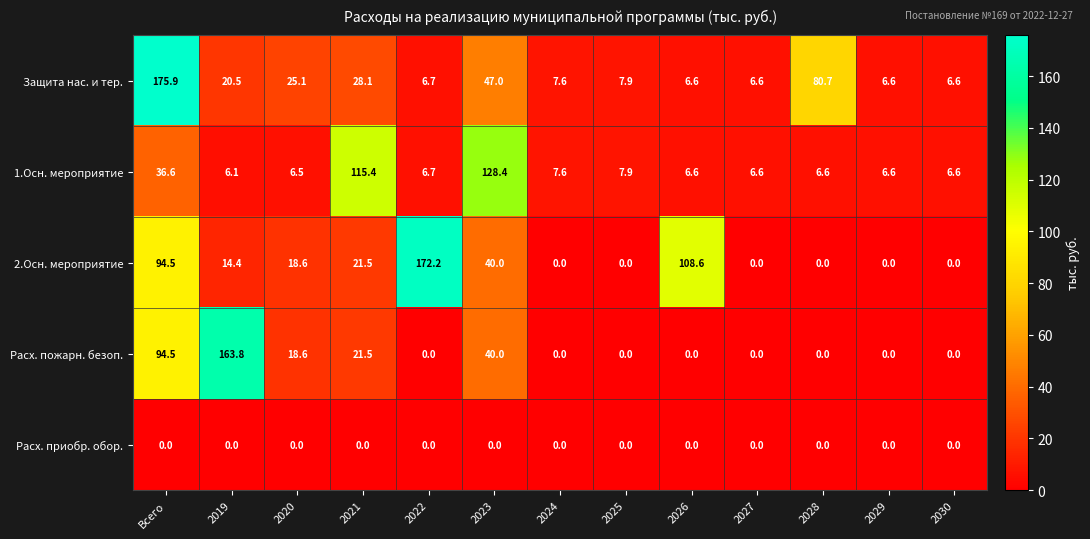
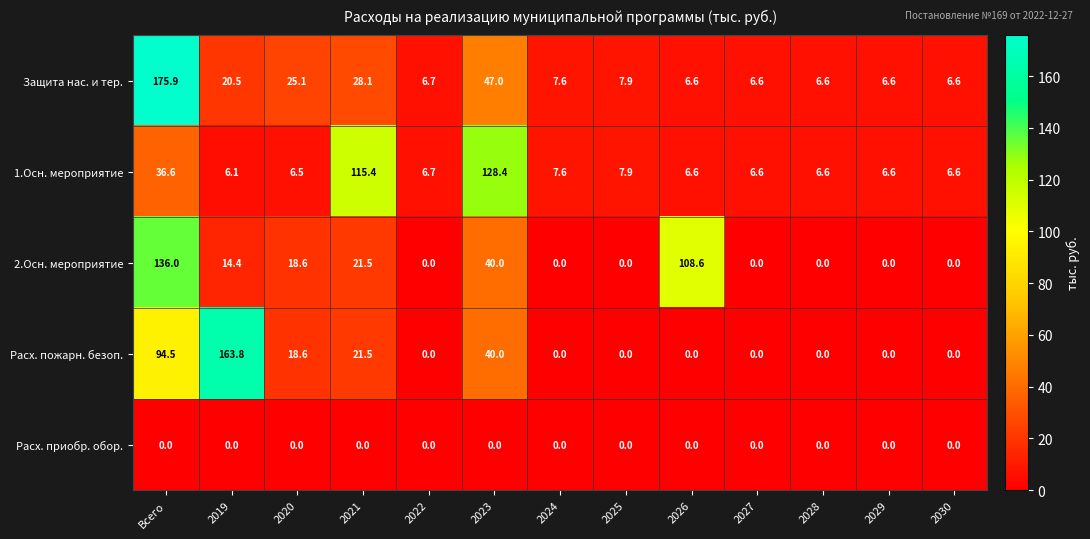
Защита нас. и тер., 2028: 80.7 -> 6.6
2.Осн. мероприятие, Всего: 94.5 -> 136.0
2.Осн. мероприятие, 2022: 172.2 -> 0.0
